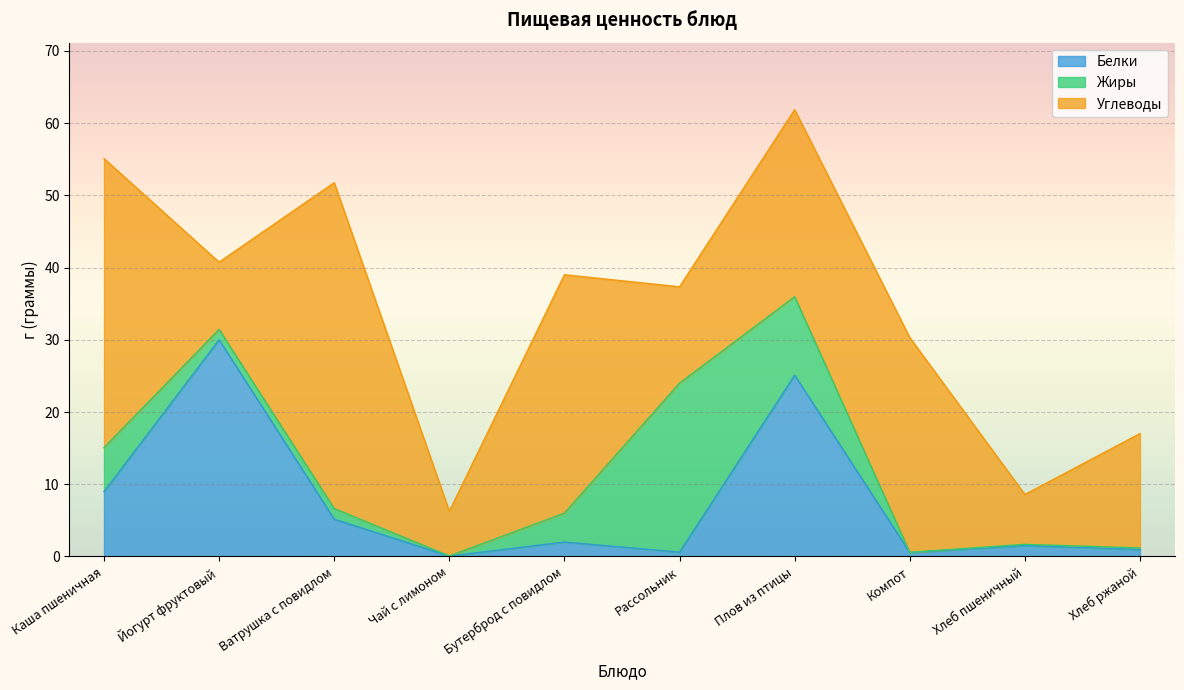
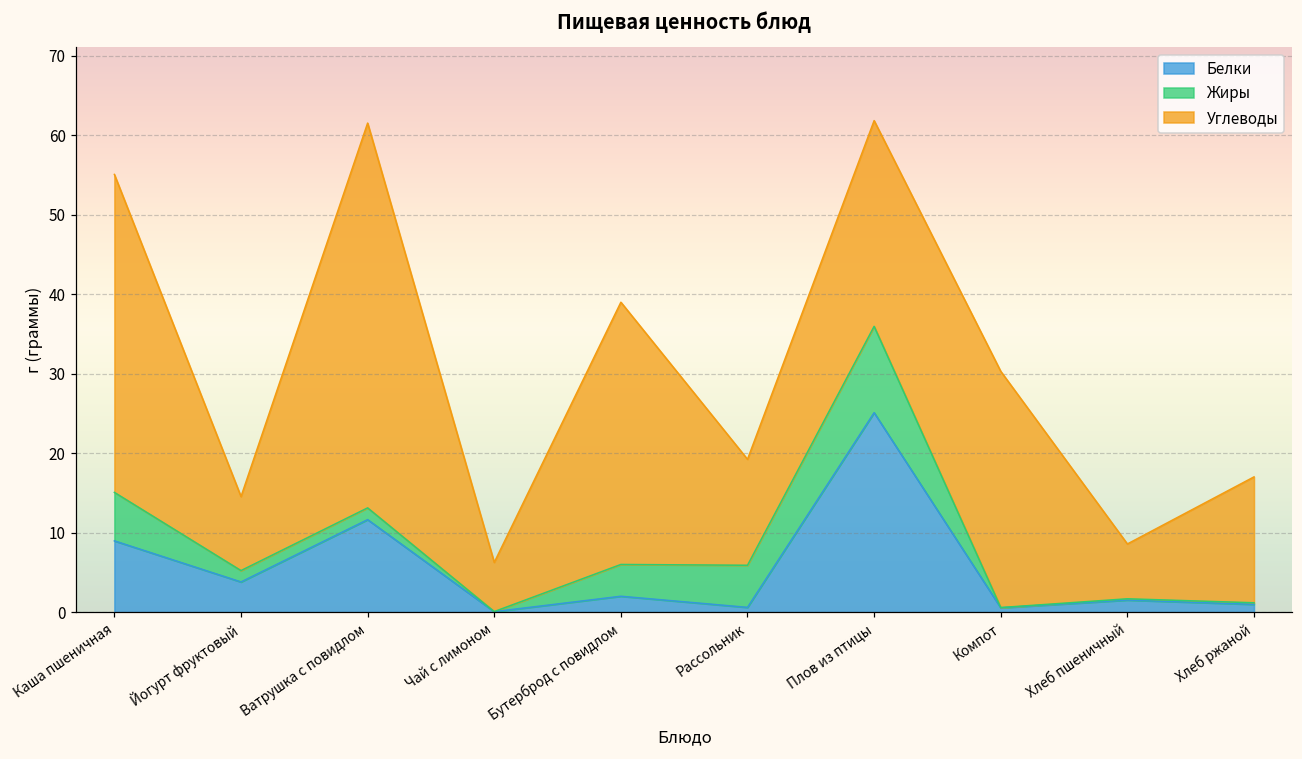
Белки, Йогурт фруктовый: 30 -> 4
Белки, Ватрушка с повидлом: 5 -> 12
Углеводы, Ватрушка с повидлом: 45 -> 48
Жиры, Рассольник: 23 -> 5
